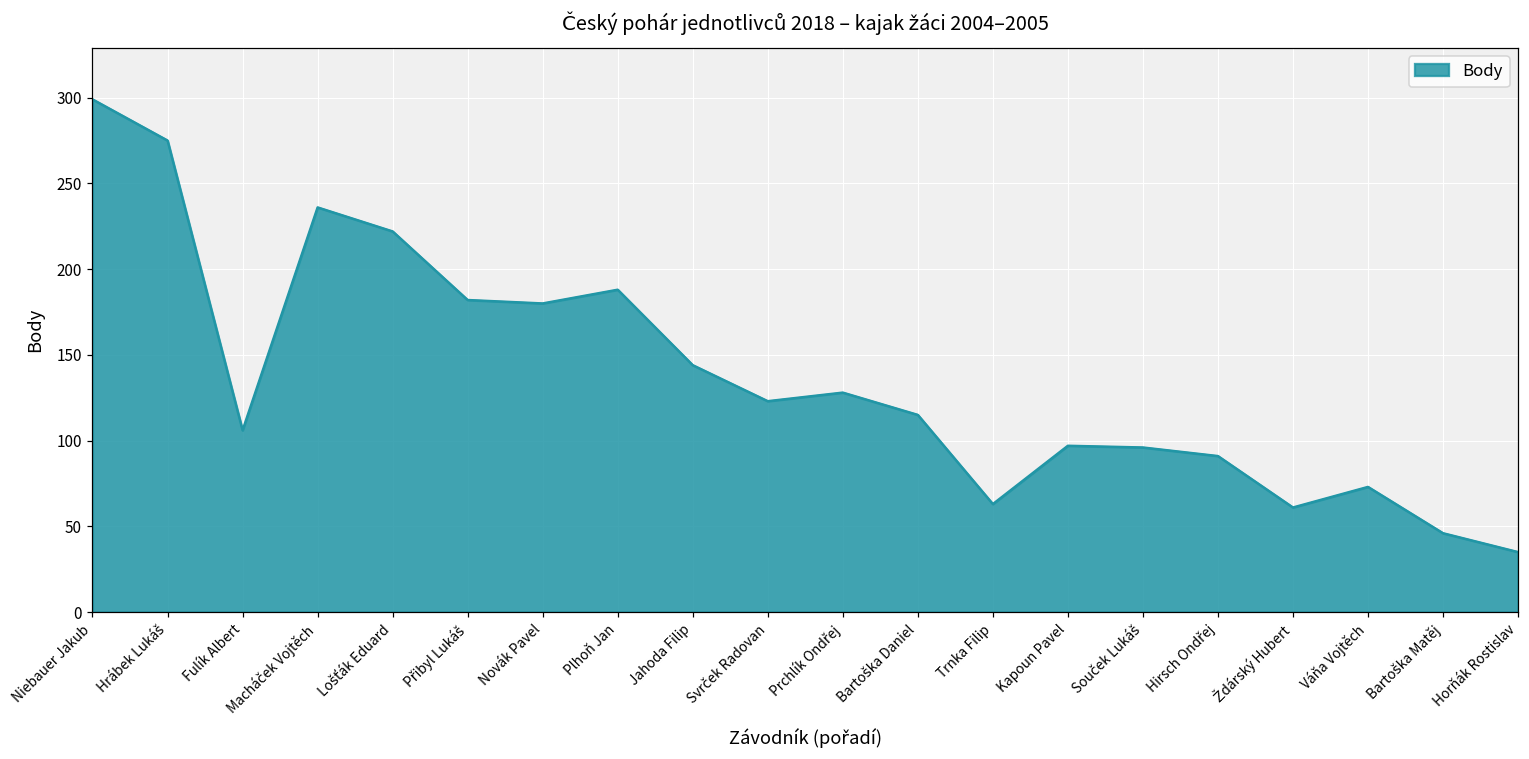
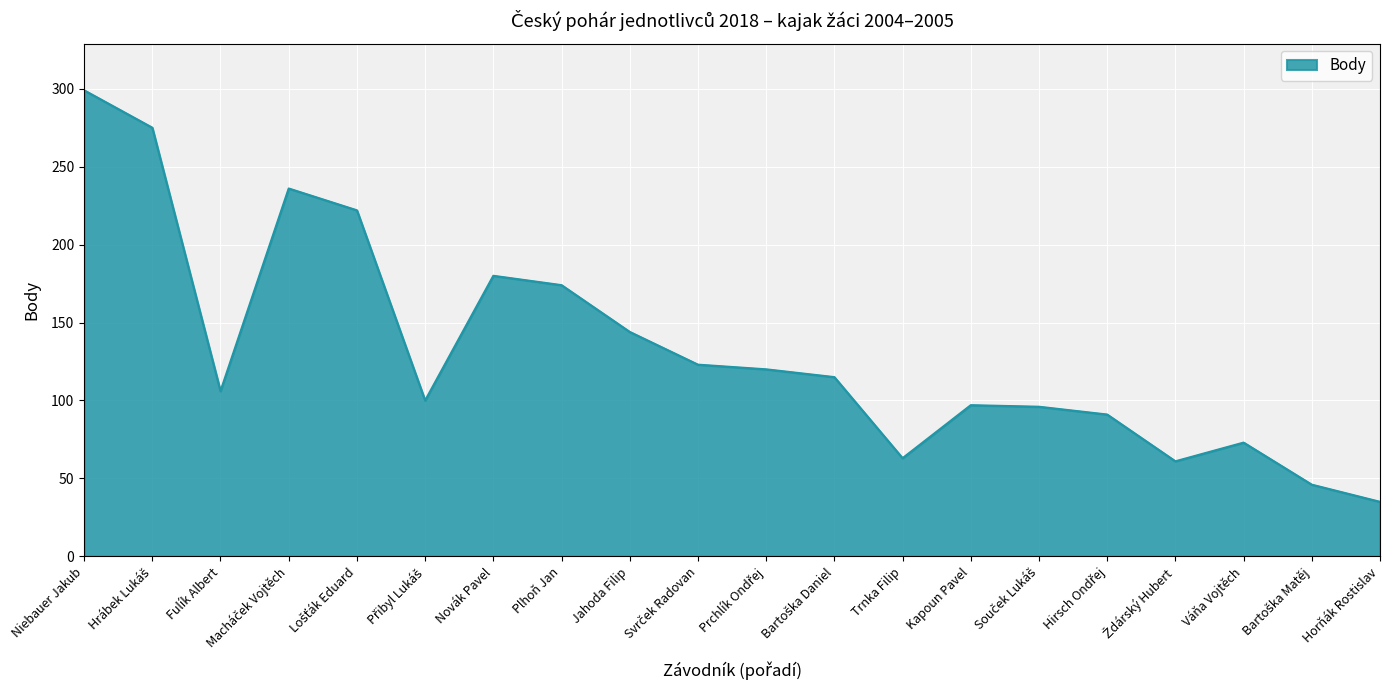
Přibyl Lukáš: 182 -> 100
Plhoň Jan: 188 -> 174
Prchlík Ondřej: 128 -> 120
